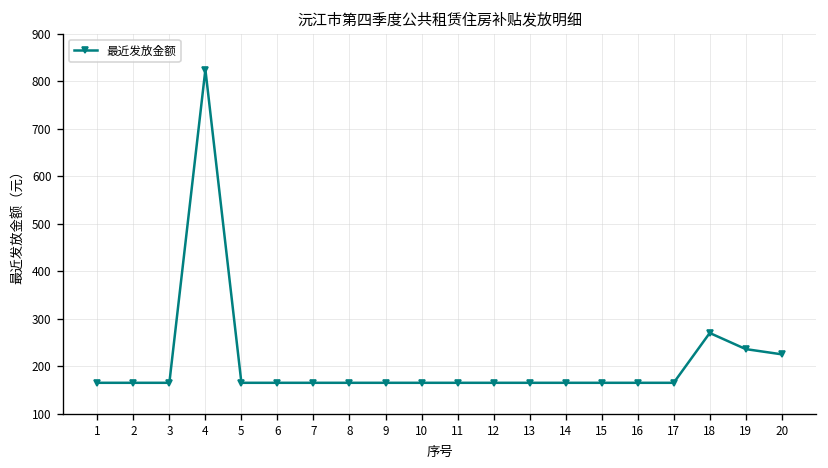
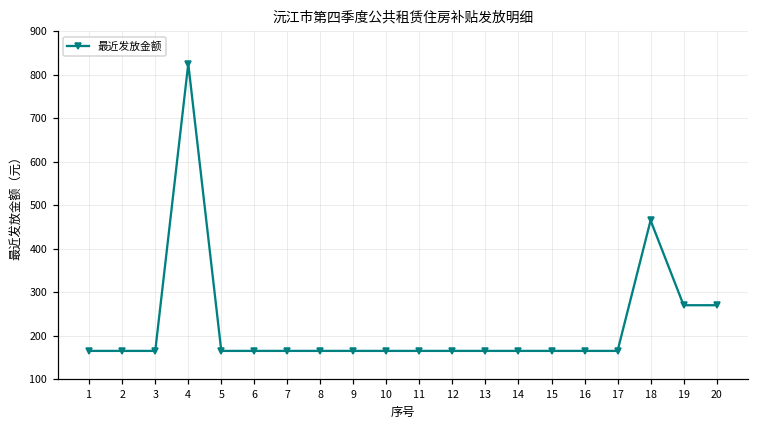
18: 270 -> 470
19: 240 -> 270
20: 230 -> 270
